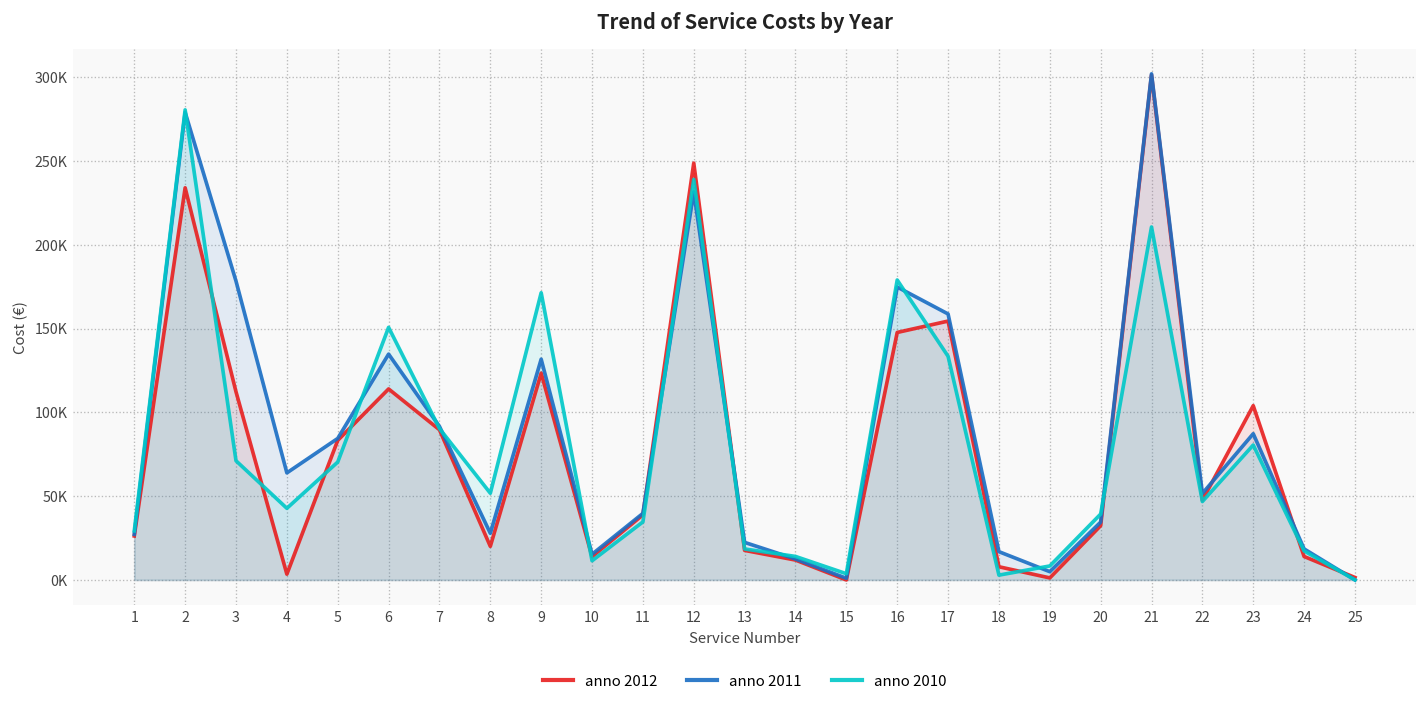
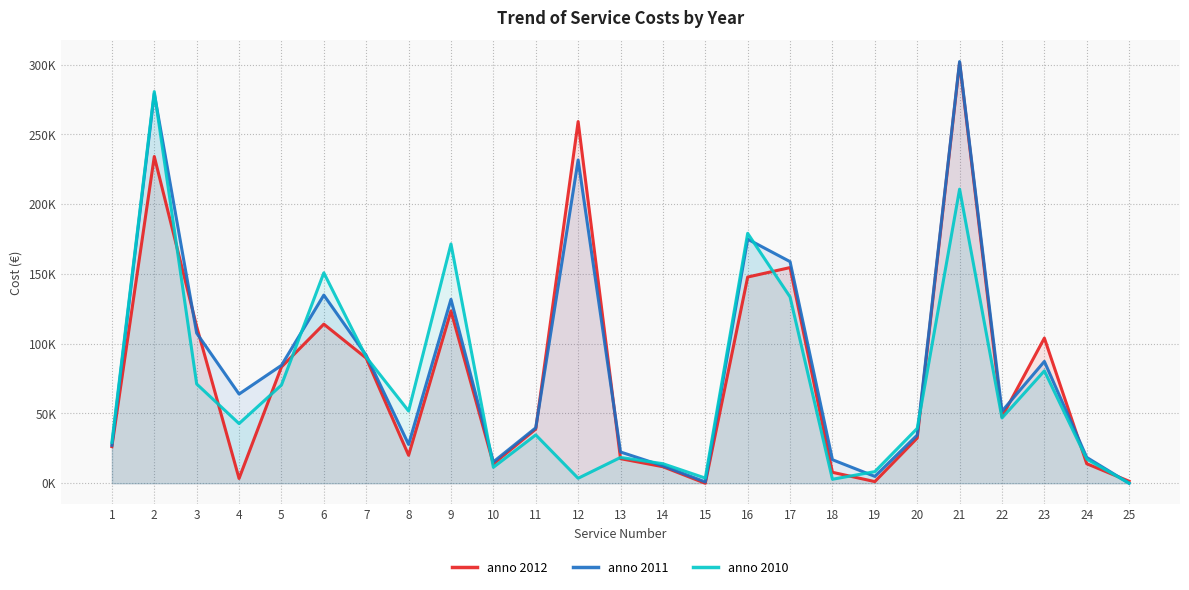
anno 2011, 3: 178000 -> 108000
anno 2012, 12: 249000 -> 259000
anno 2010, 12: 239000 -> 4000
